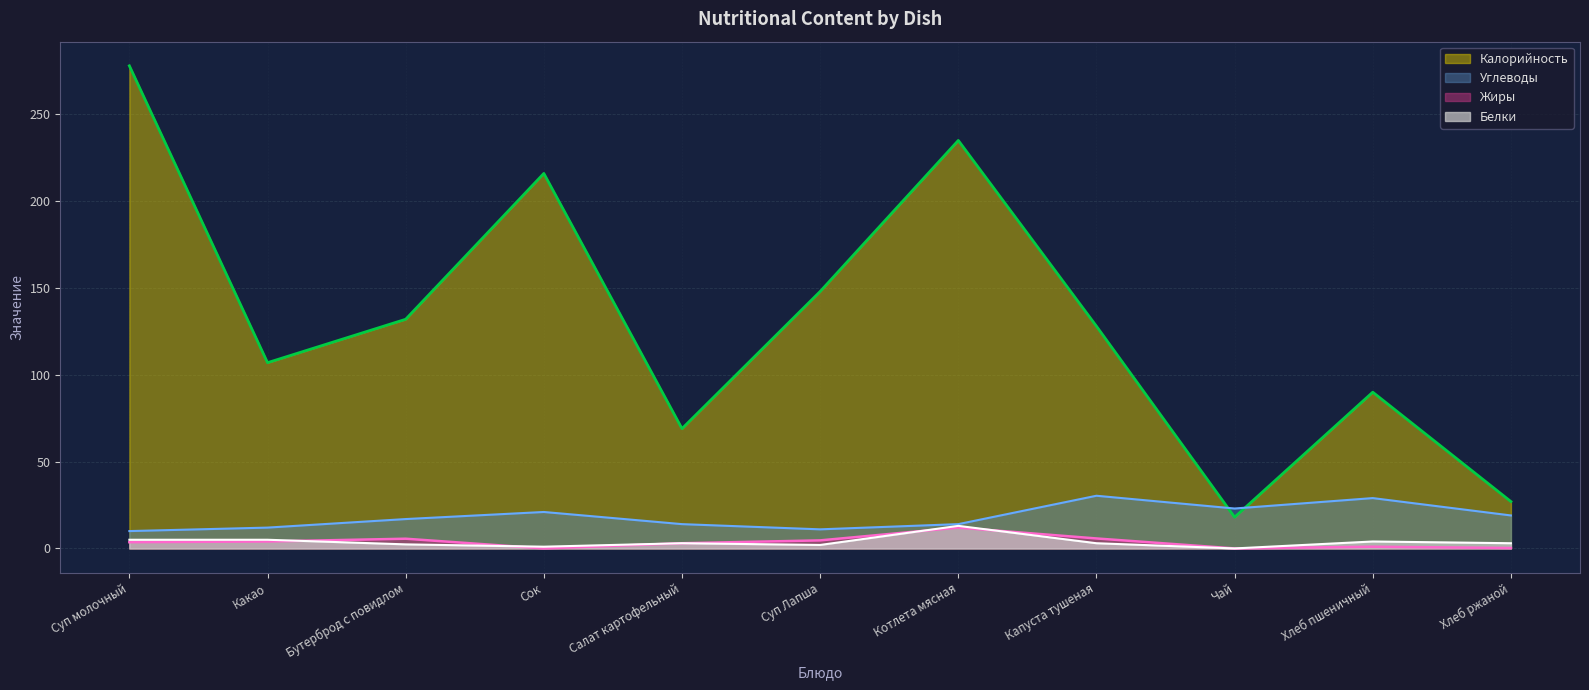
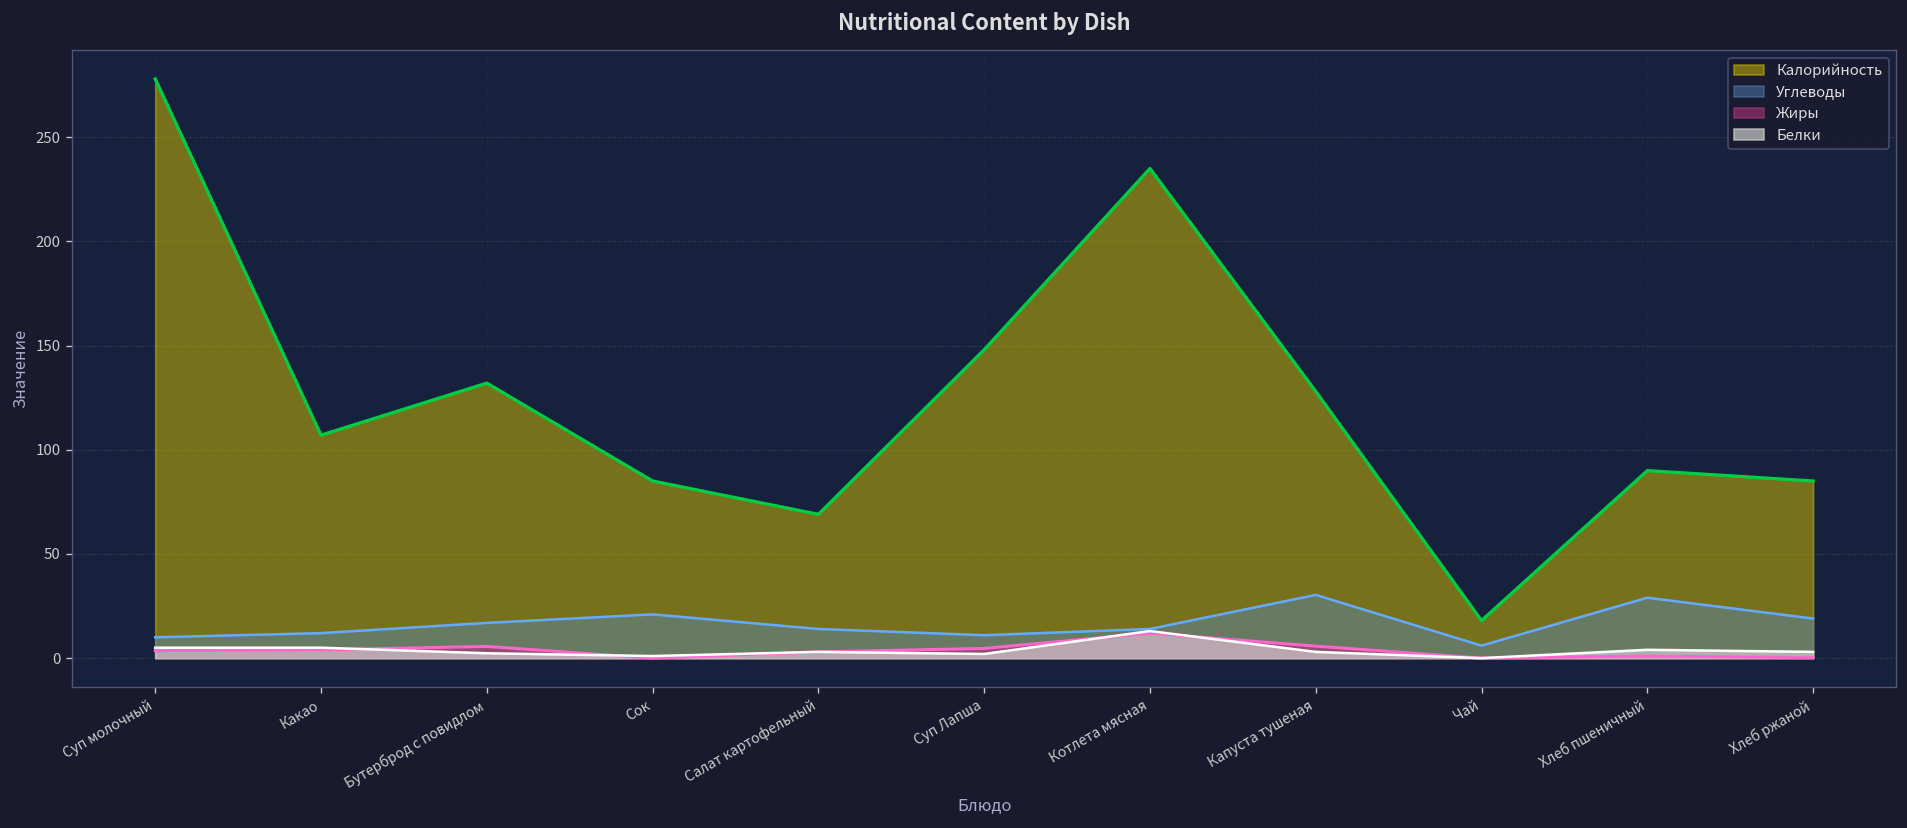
Калорийность, Сок: 216 -> 85
Углеводы, Чай: 23 -> 6
Калорийность, Хлеб ржаной: 27 -> 85
